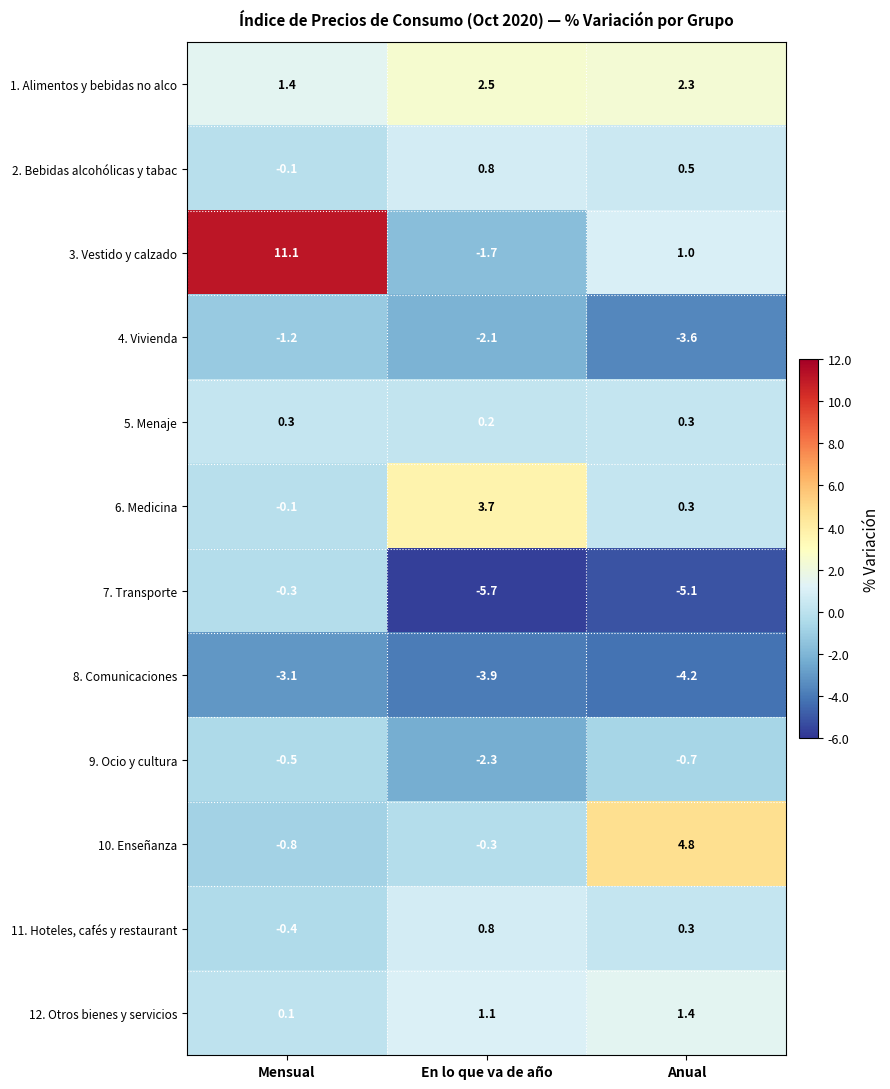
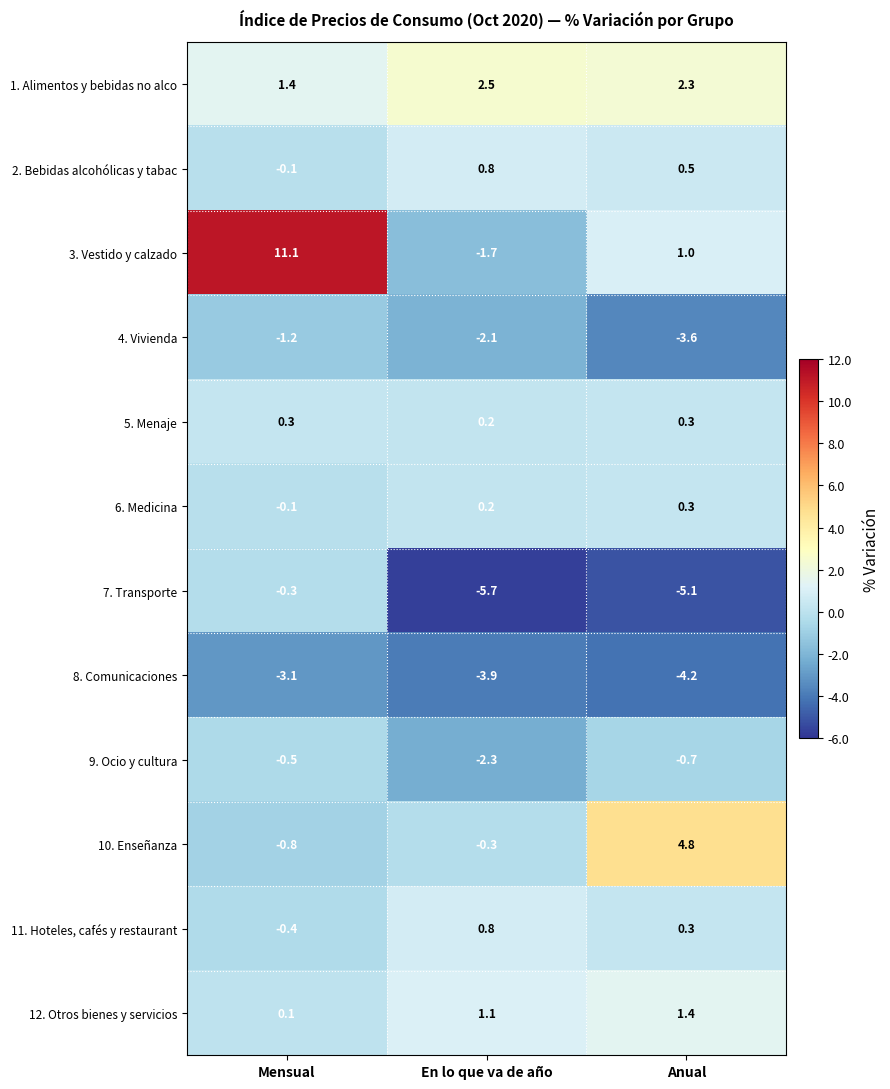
6. Medicina, En lo que va de año: 3.7 -> 0.2
